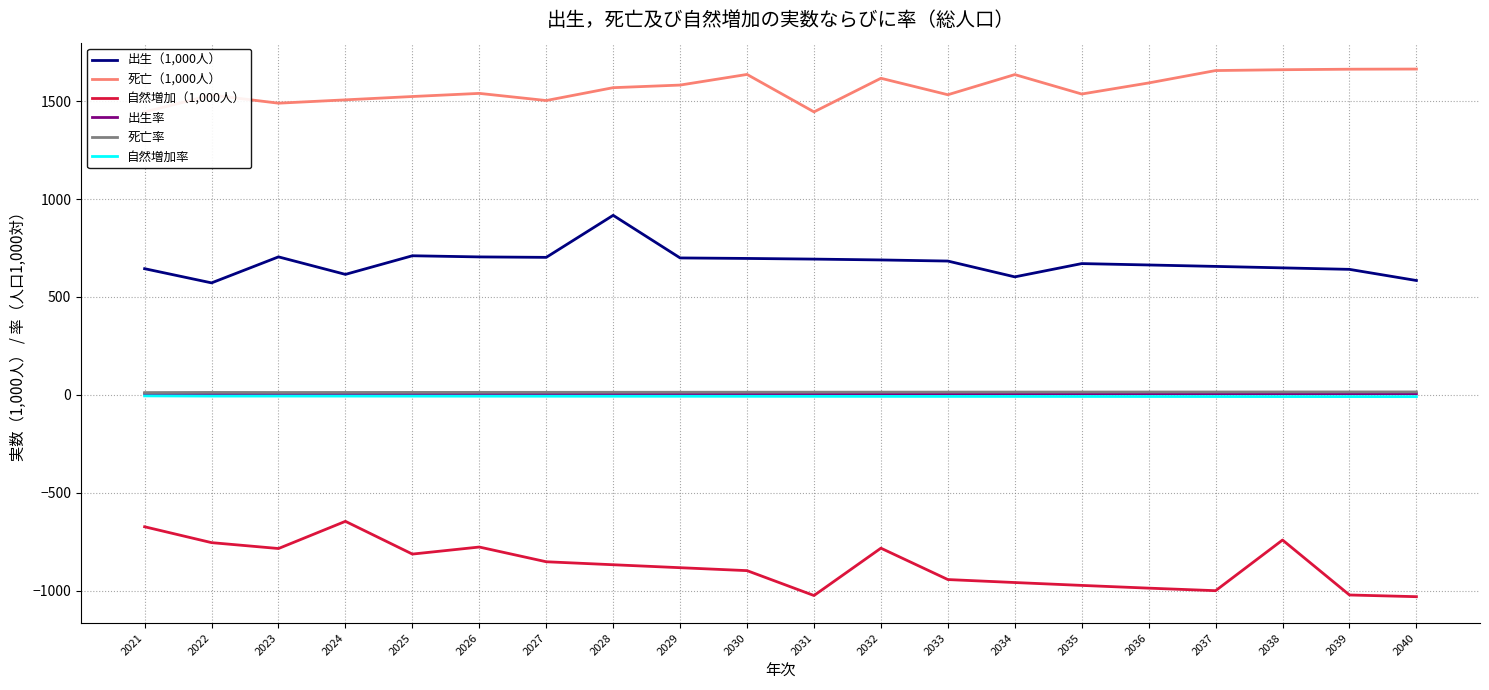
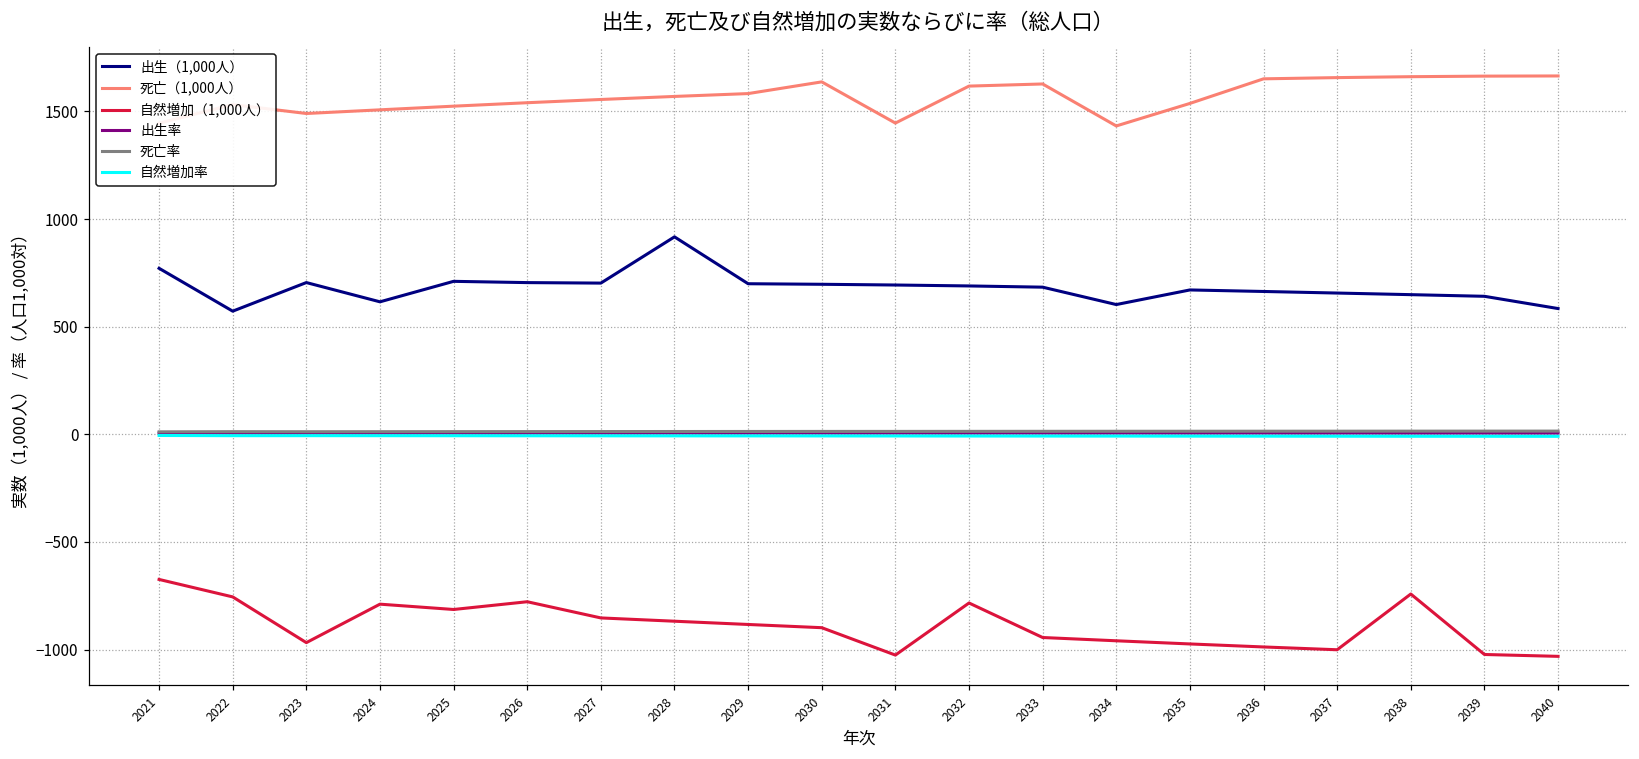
出生（1,000人）, 2021: 640 -> 770
自然増加（1,000人）, 2023: -790 -> -970
自然増加（1,000人）, 2024: -650 -> -790
死亡（1,000人）, 2027: 1500 -> 1560
死亡（1,000人）, 2033: 1530 -> 1630
死亡（1,000人）, 2034: 1640 -> 1430
死亡（1,000人）, 2036: 1590 -> 1650
